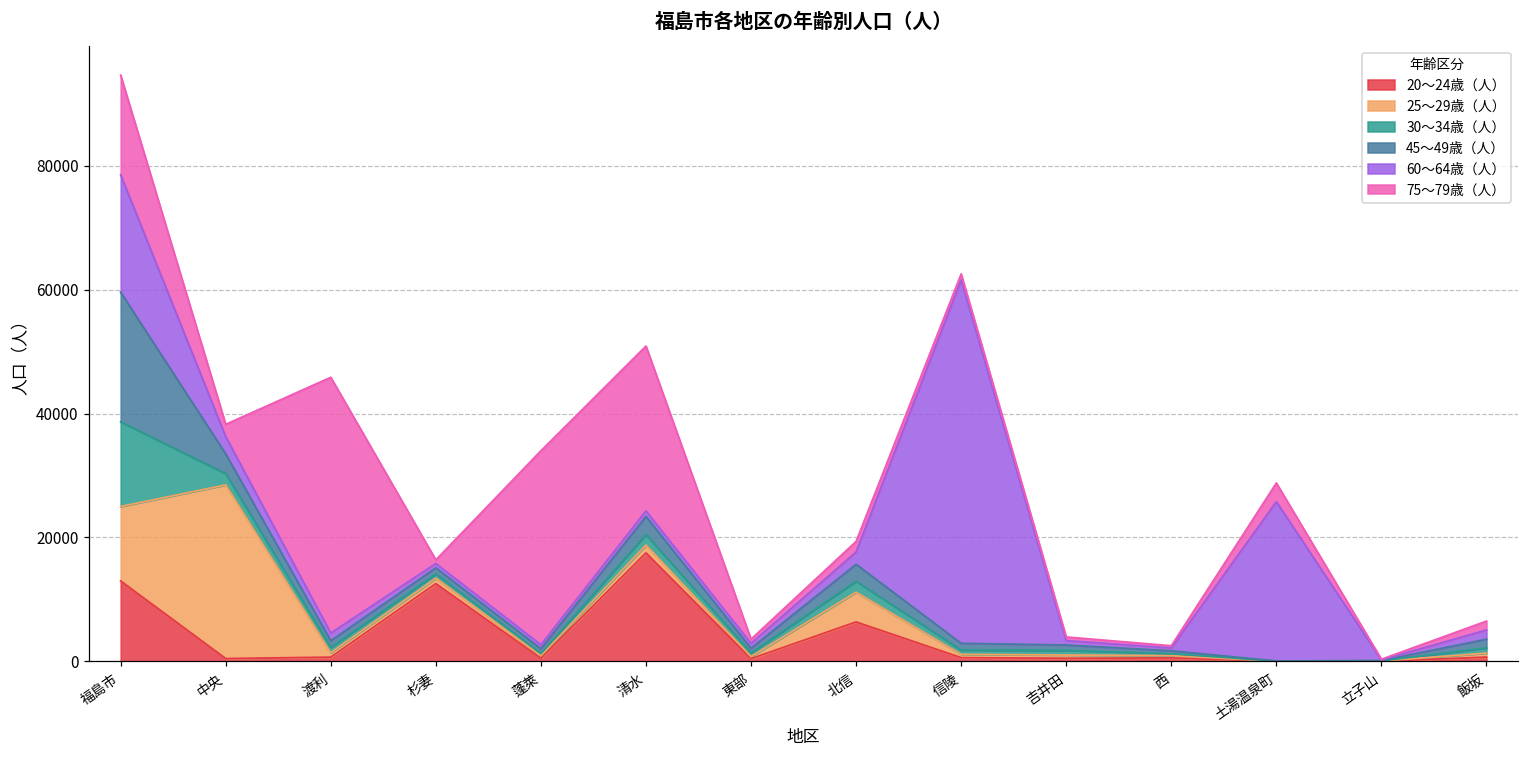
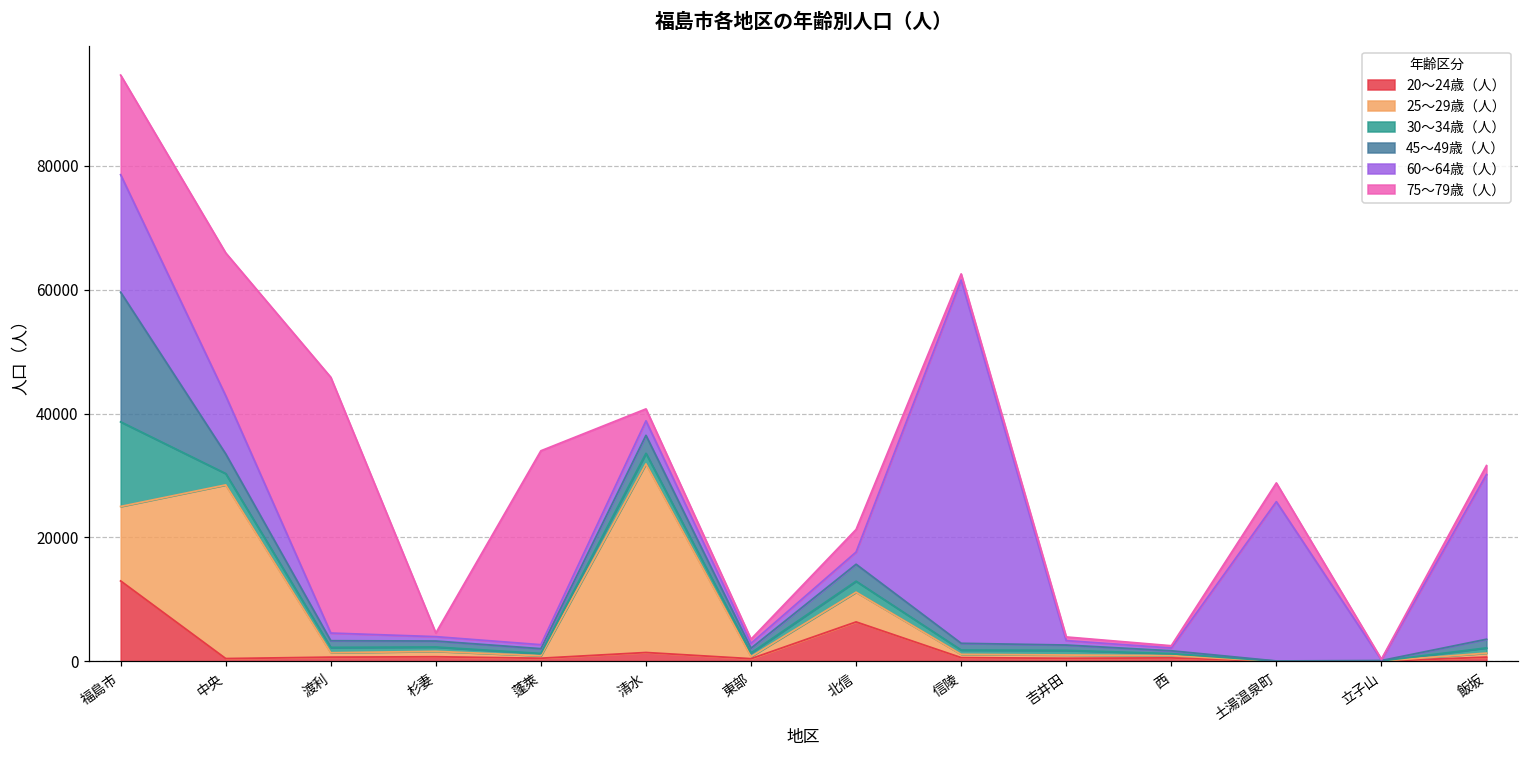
60～64歳（人）, 中央: 3000 -> 9000
75～79歳（人）, 中央: 2000 -> 23000
20～24歳（人）, 杉妻: 13000 -> 1000
20～24歳（人）, 清水: 18000 -> 1000
25～29歳（人）, 清水: 1000 -> 30000
60～64歳（人）, 清水: 1000 -> 2000
75～79歳（人）, 清水: 27000 -> 2000
75～79歳（人）, 北信: 2000 -> 4000
60～64歳（人）, 飯坂: 1000 -> 27000
